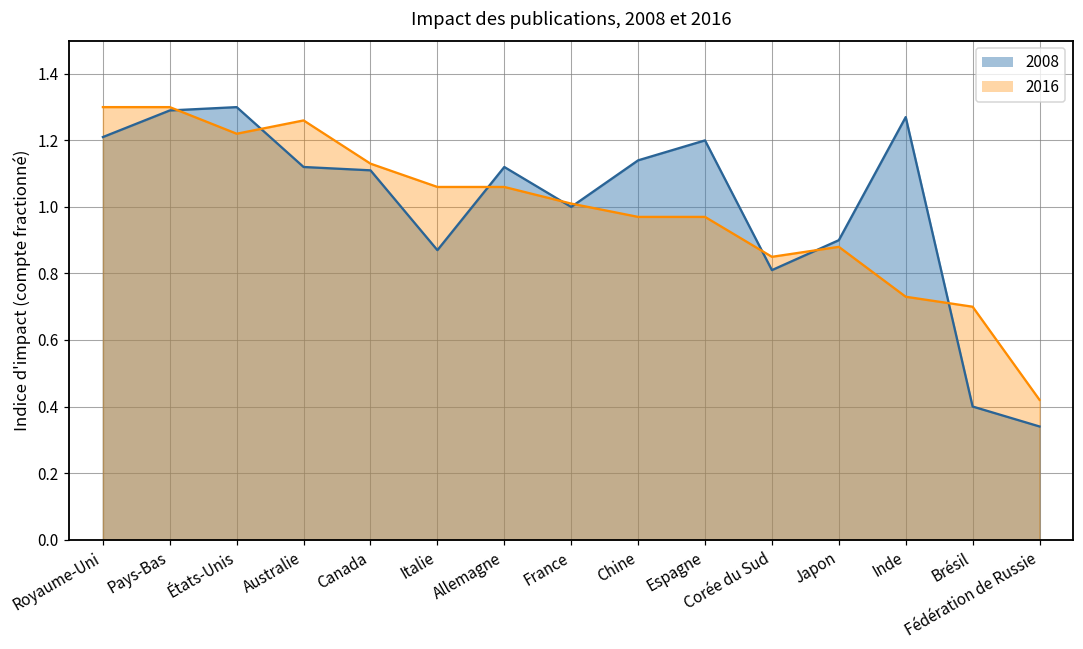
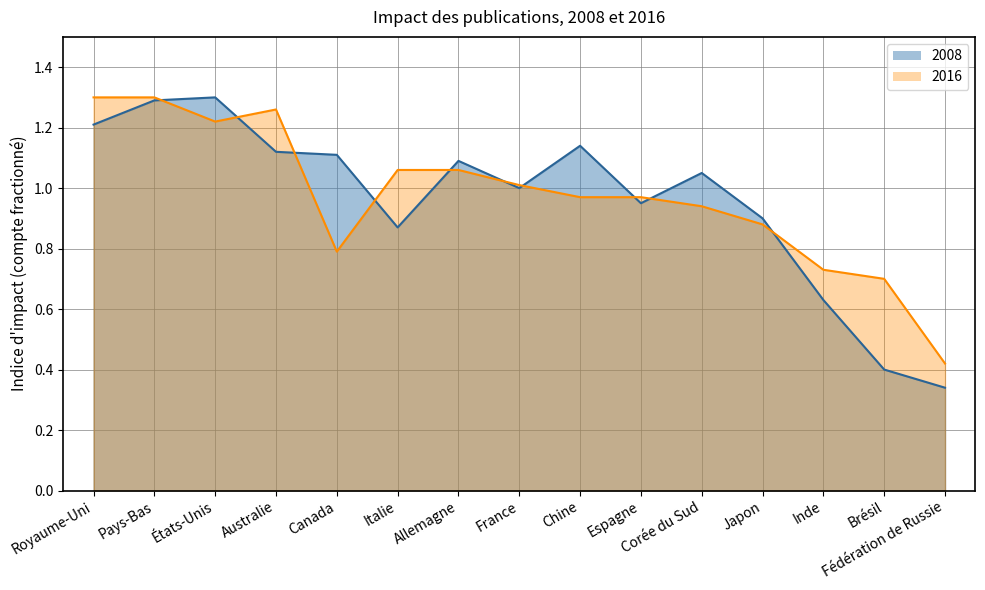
2016, Canada: 1.13 -> 0.79
2008, Allemagne: 1.12 -> 1.09
2008, Espagne: 1.20 -> 0.95
2008, Corée du Sud: 0.81 -> 1.05
2016, Corée du Sud: 0.85 -> 0.94
2008, Inde: 1.27 -> 0.63
